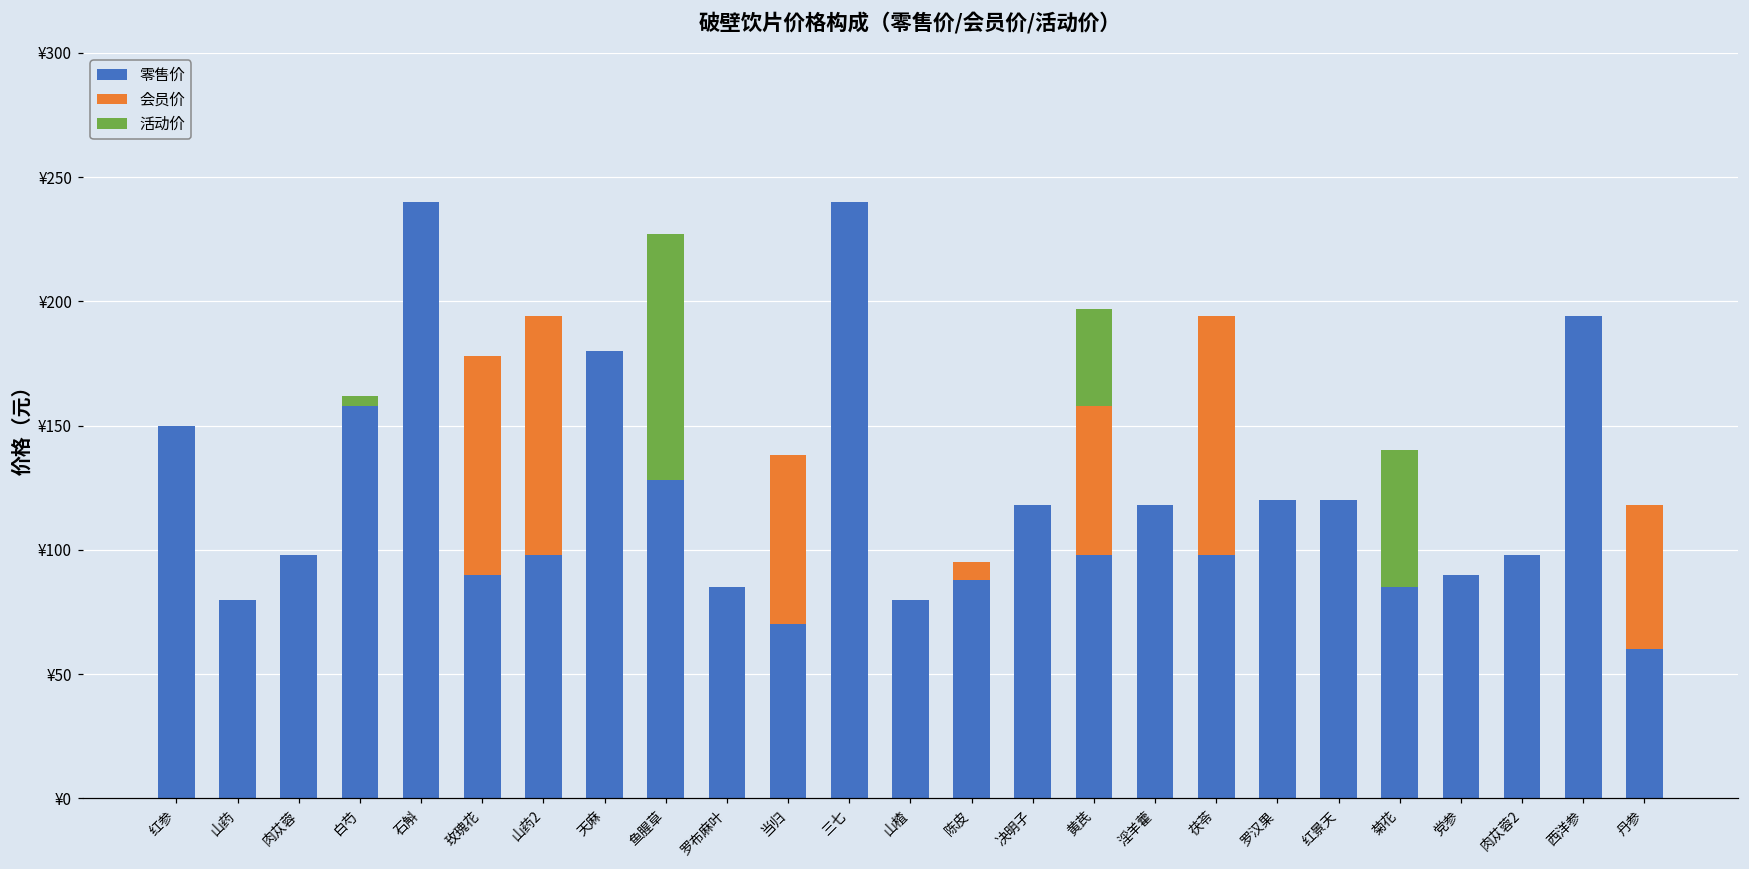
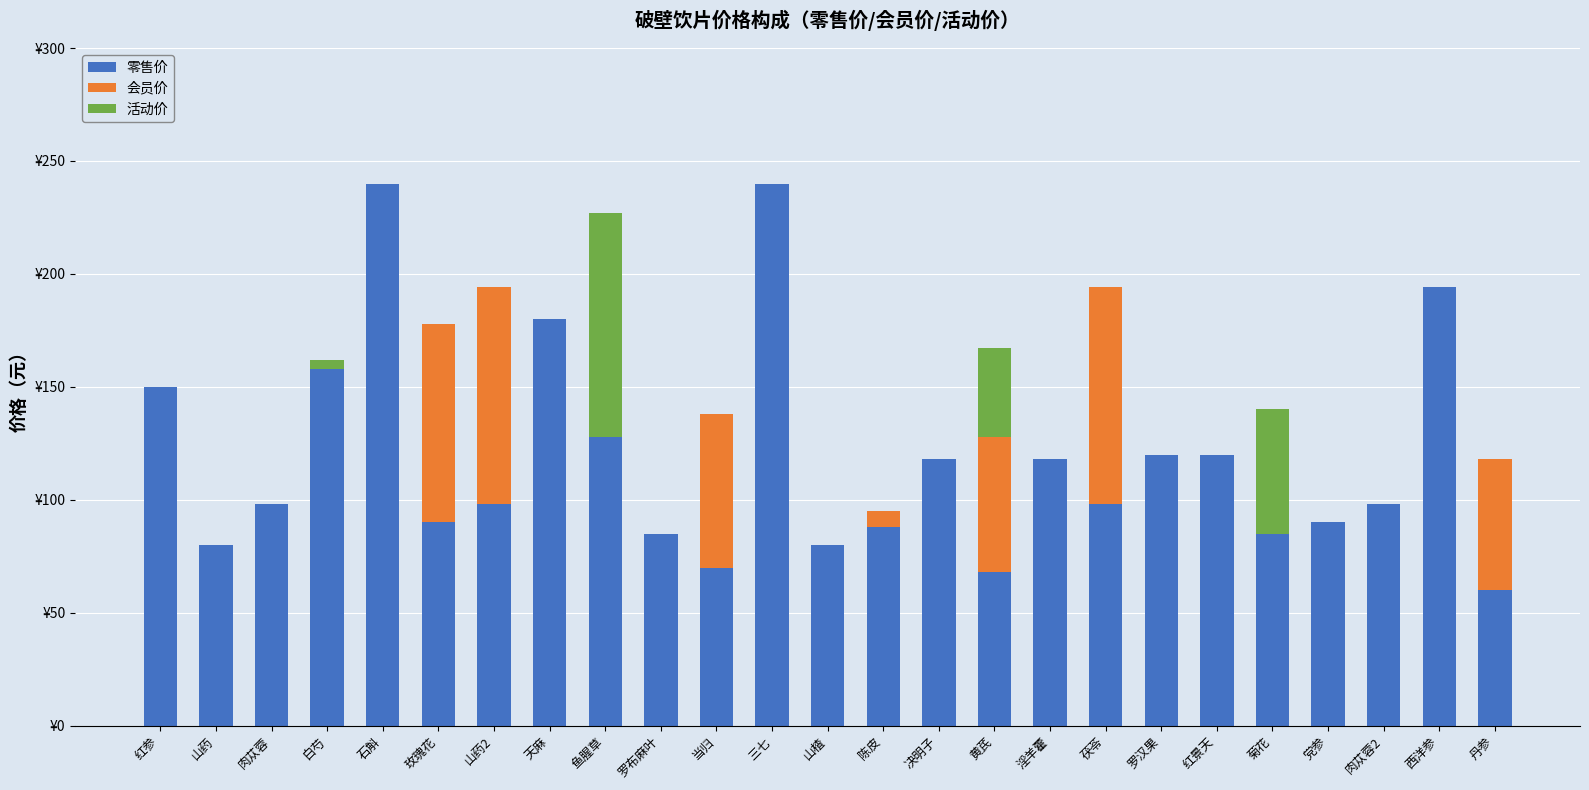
零售价, 黄芪: ¥98 -> ¥68
